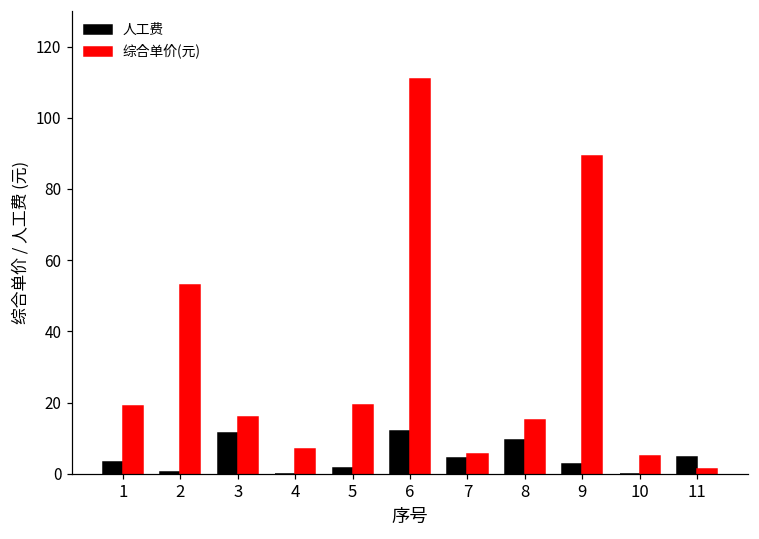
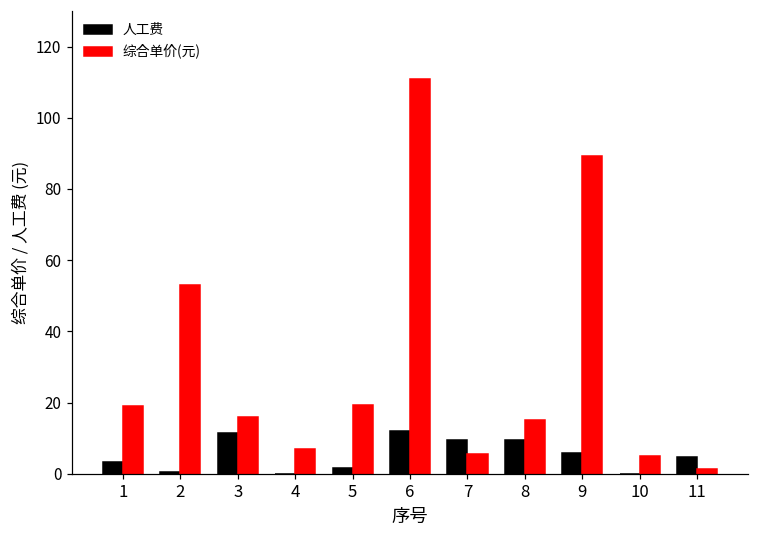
人工费, 7: 4 -> 9
人工费, 9: 3 -> 6
